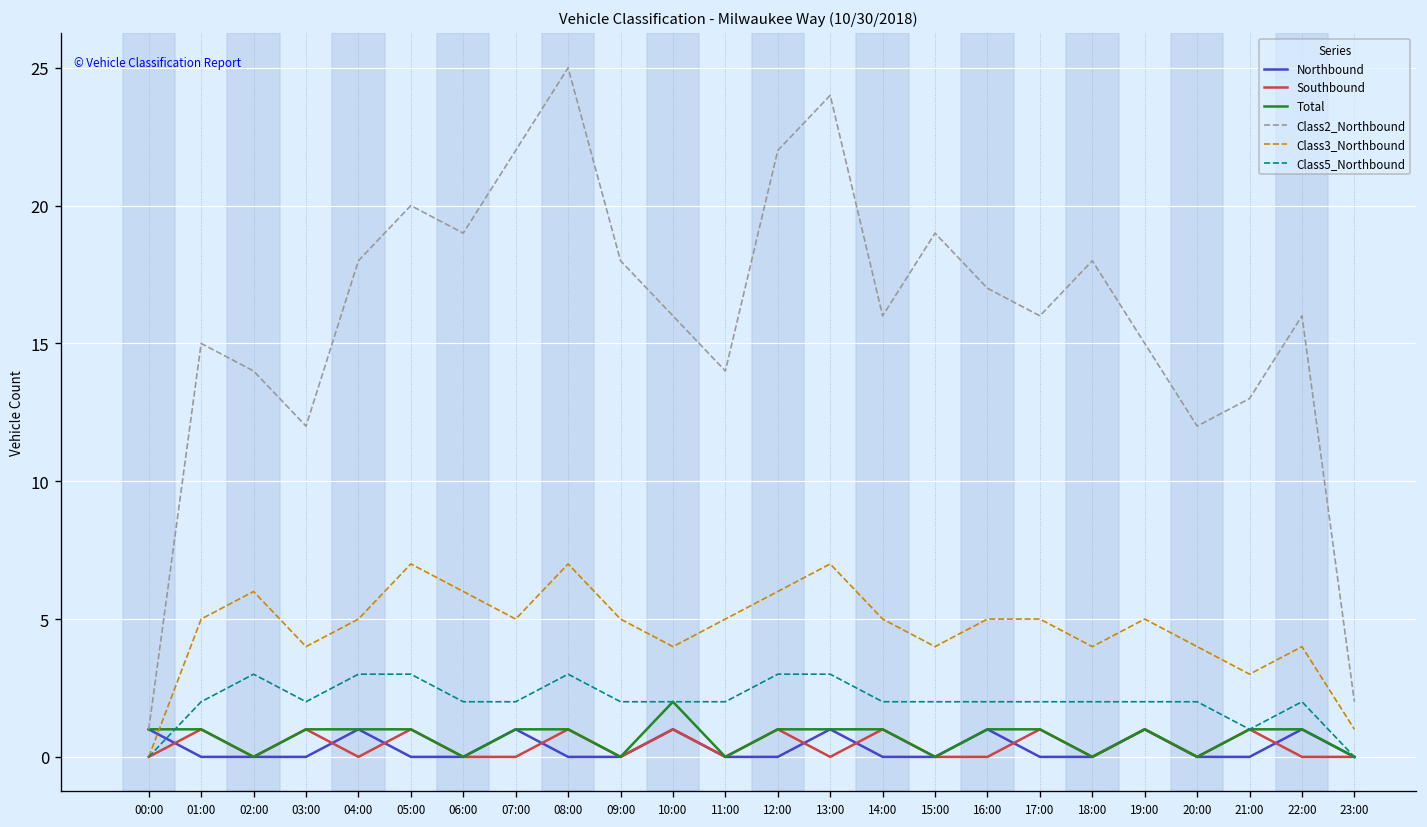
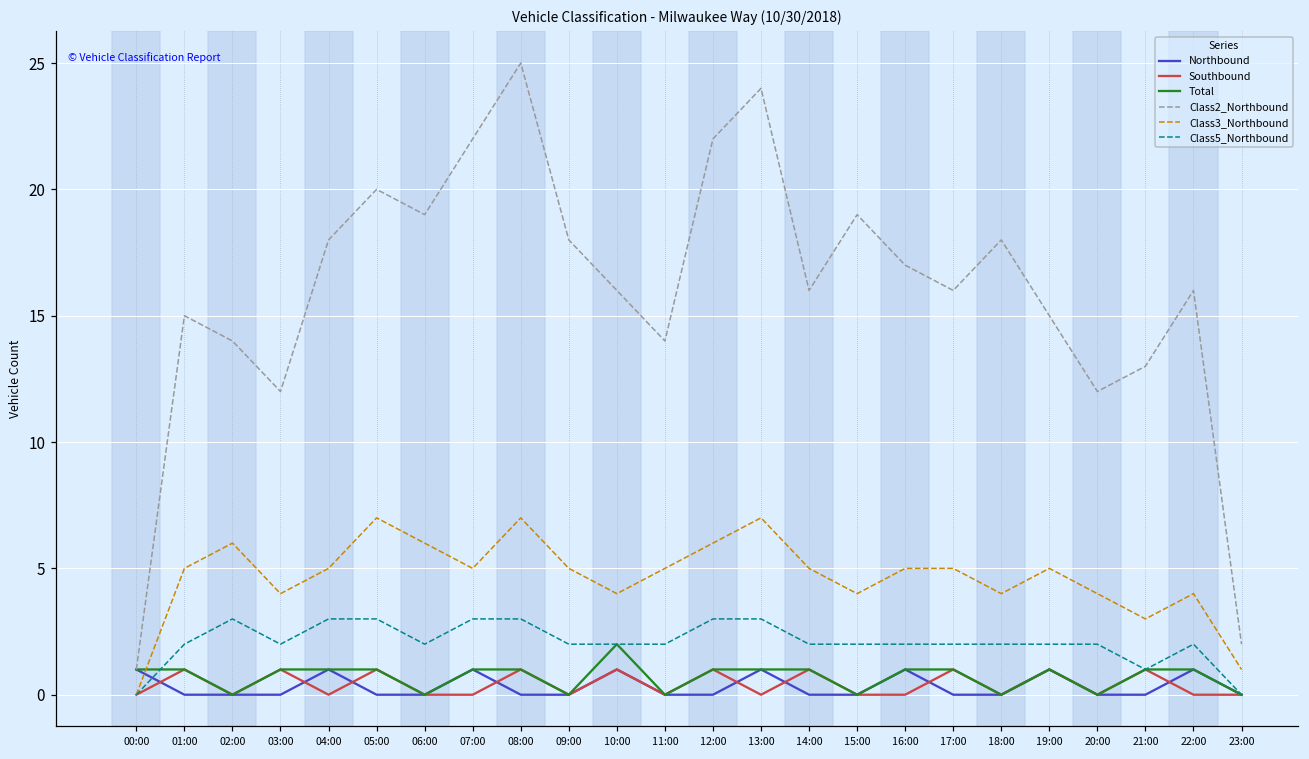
Class5_Northbound, 07:00: 2 -> 3
